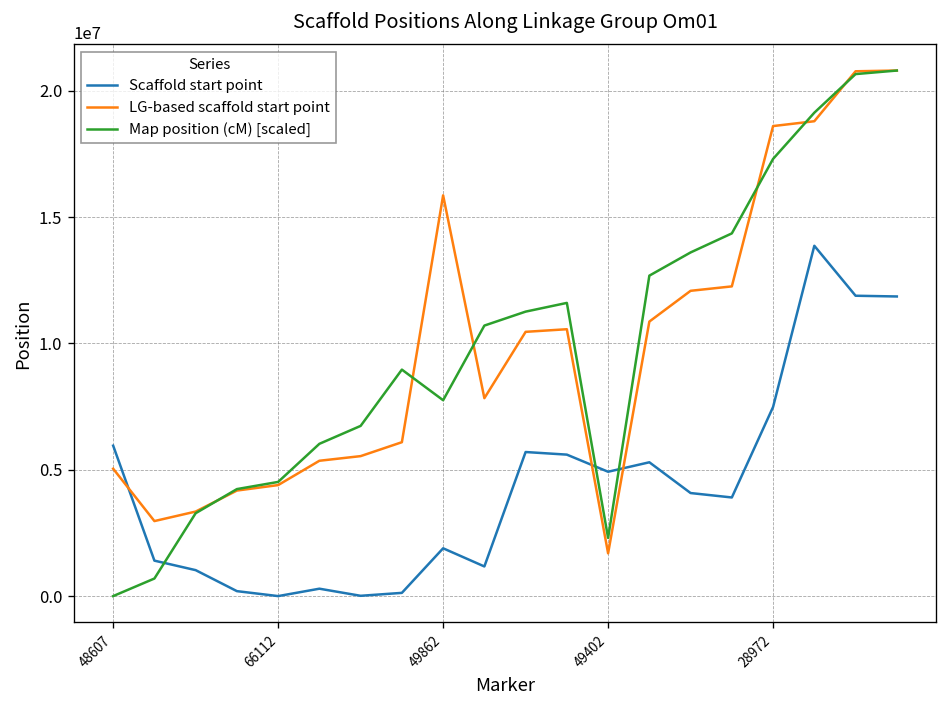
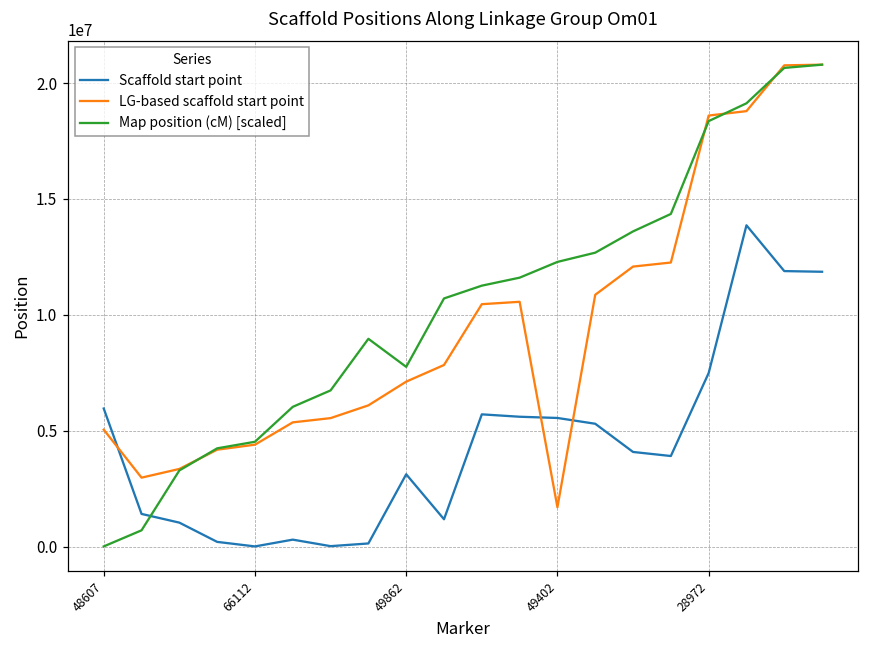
Scaffold start point, 49862: 1900000 -> 3100000
LG-based scaffold start point, 49862: 15900000 -> 7100000
Scaffold start point, 49402: 4900000 -> 5600000
Map position (cM) [scaled], 49402: 2300000 -> 12300000
Map position (cM) [scaled], 28972: 17300000 -> 18400000
